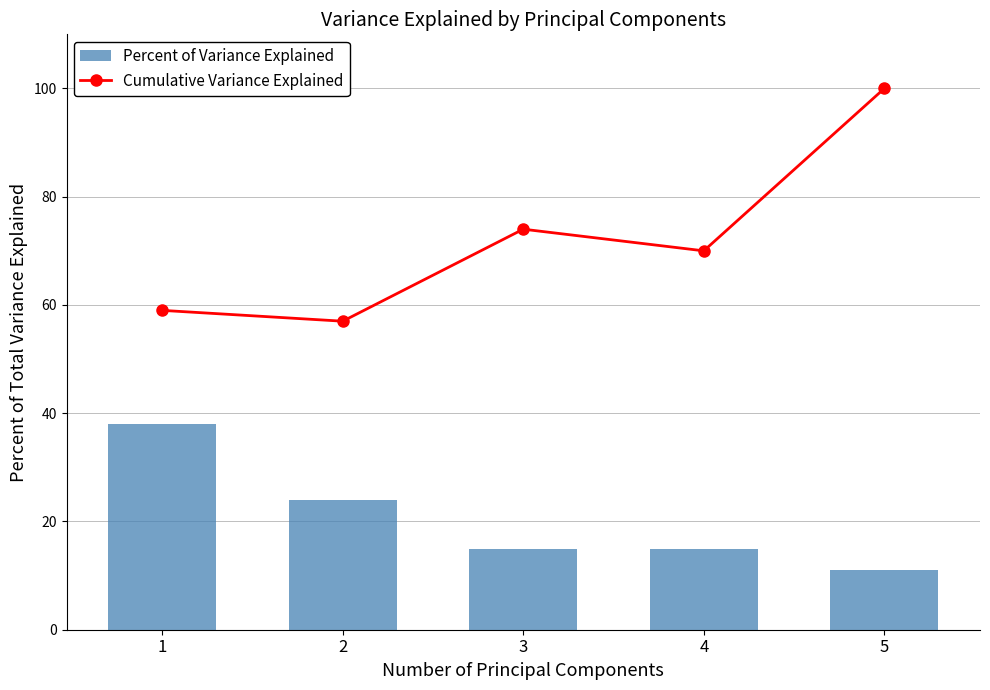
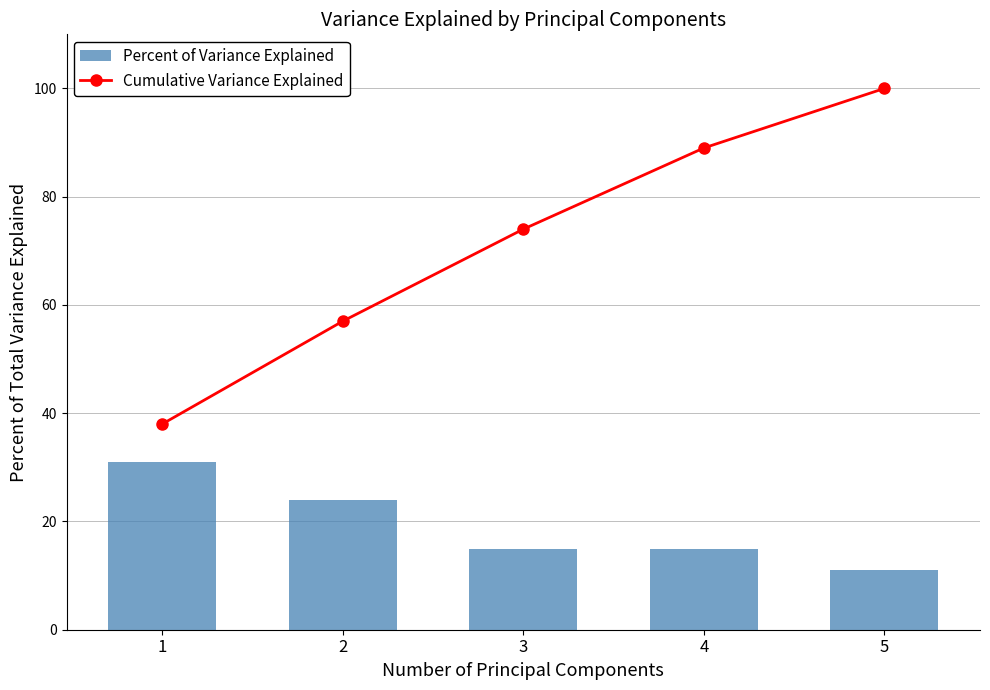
Cumulative Variance Explained, 1: 59 -> 38
Percent of Variance Explained, 1: 38 -> 31
Cumulative Variance Explained, 4: 70 -> 89
